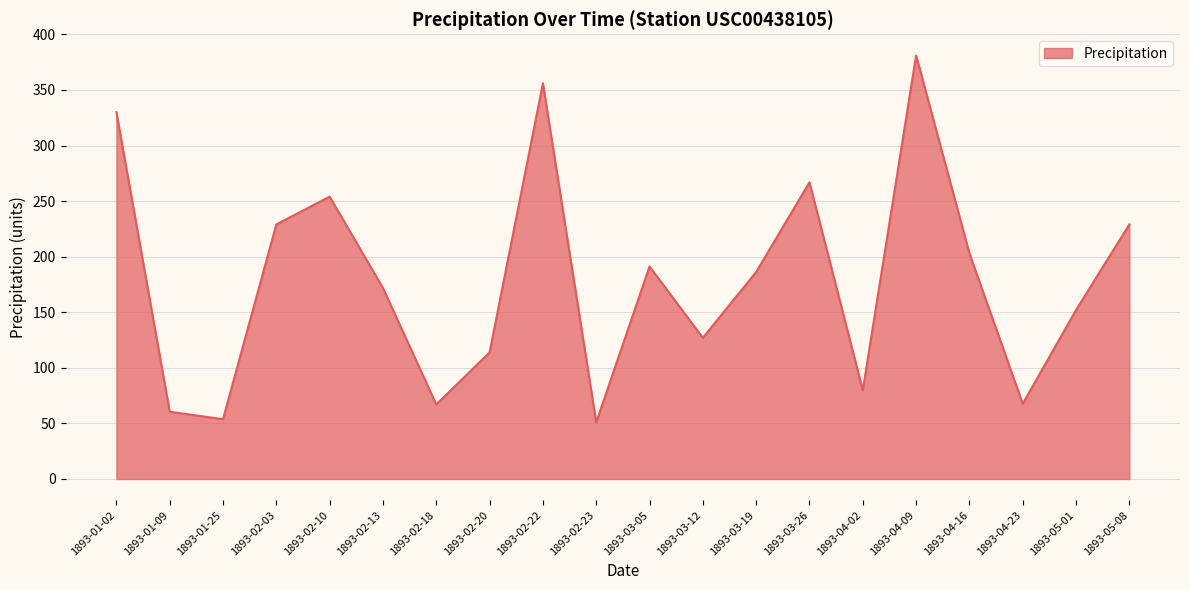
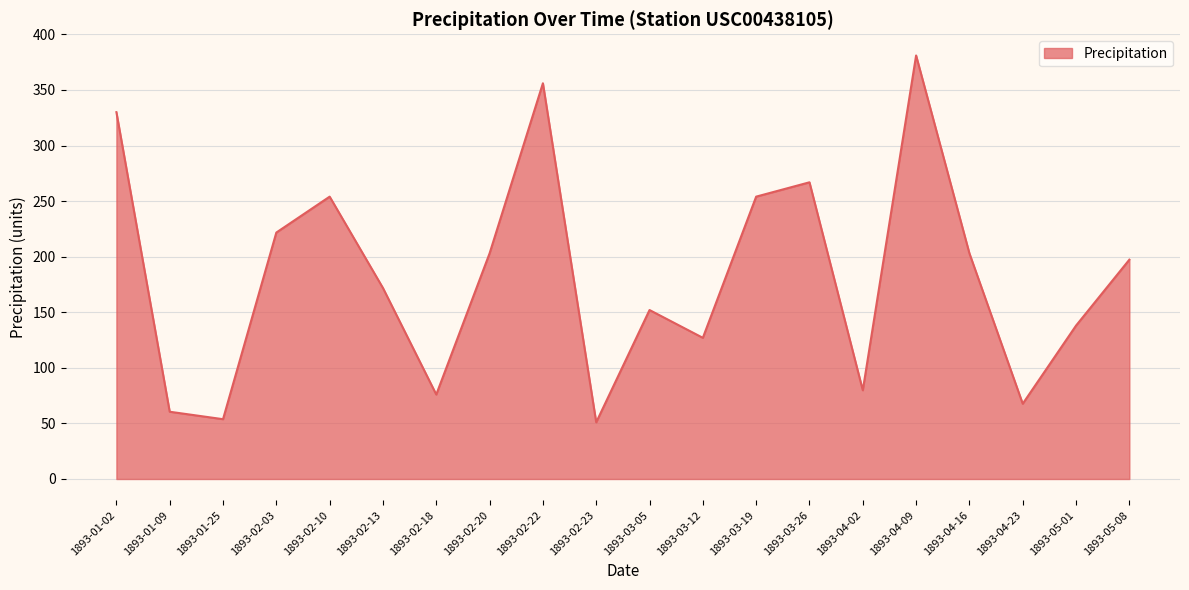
1893-02-03: 229 -> 222
1893-02-18: 67 -> 76
1893-02-20: 114 -> 203
1893-03-05: 191 -> 152
1893-03-19: 186 -> 254
1893-05-01: 152 -> 138
1893-05-08: 229 -> 197
